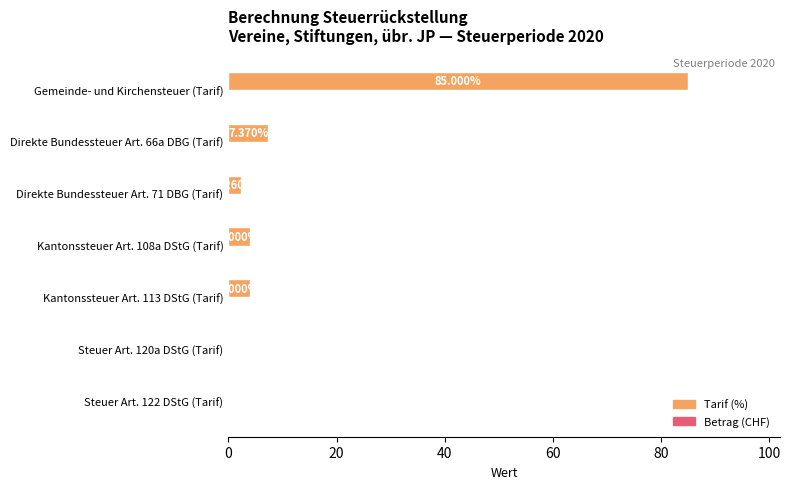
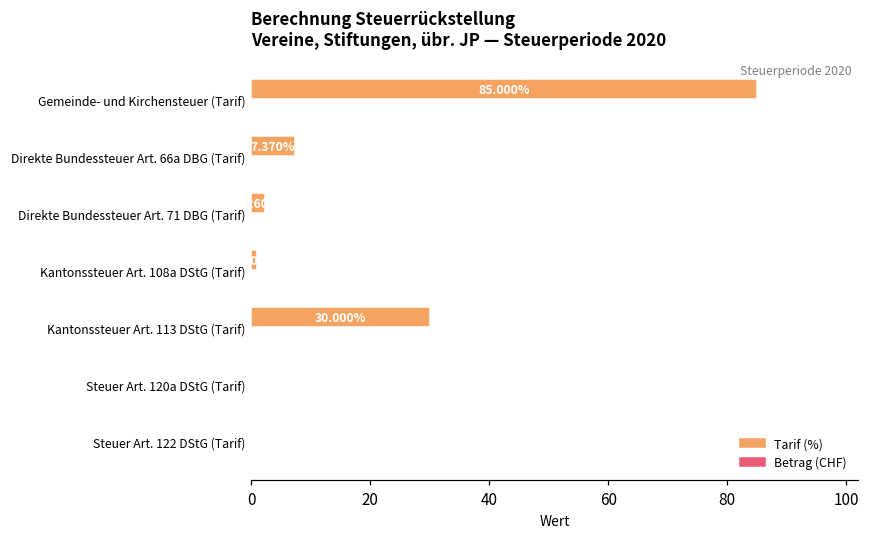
Tarif (%), Kantonssteuer Art. 108a DStG (Tarif): 4 -> 1
Tarif (%), Kantonssteuer Art. 113 DStG (Tarif): 4 -> 30
